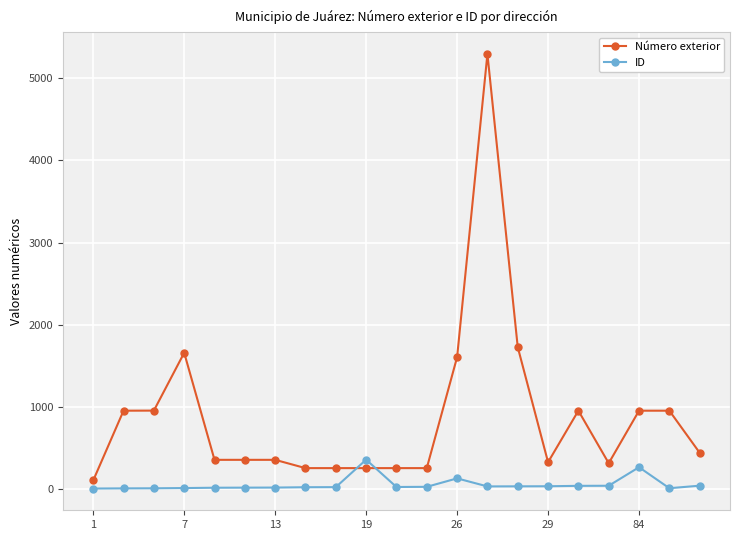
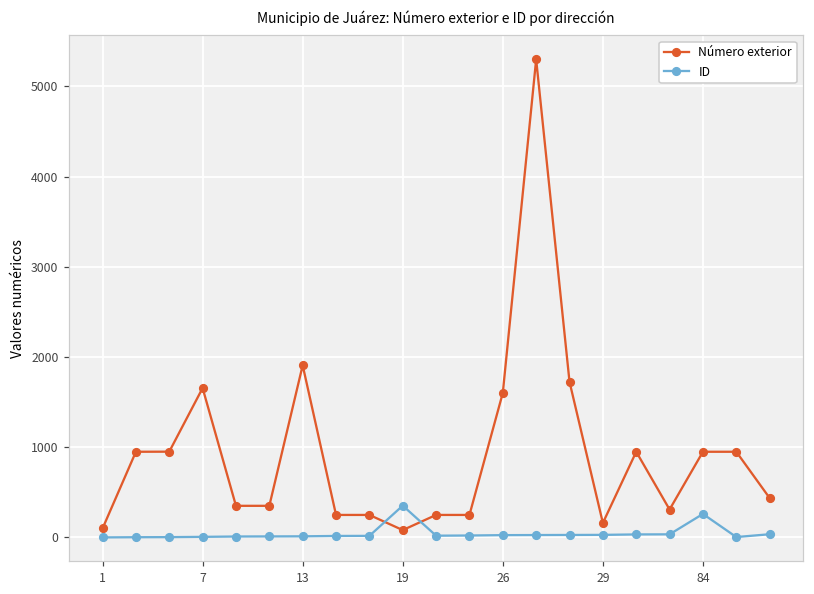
Número exterior, 13: 400 -> 1900
Número exterior, 19: 300 -> 100
ID, 26: 100 -> 0
Número exterior, 29: 300 -> 200
